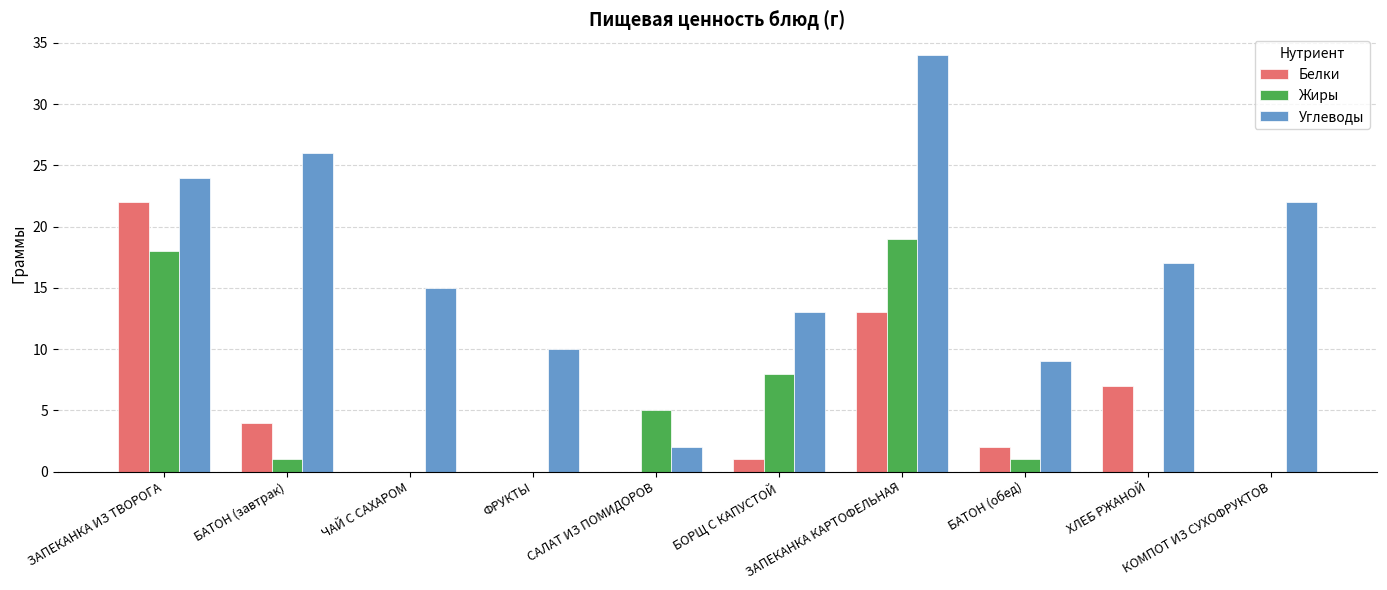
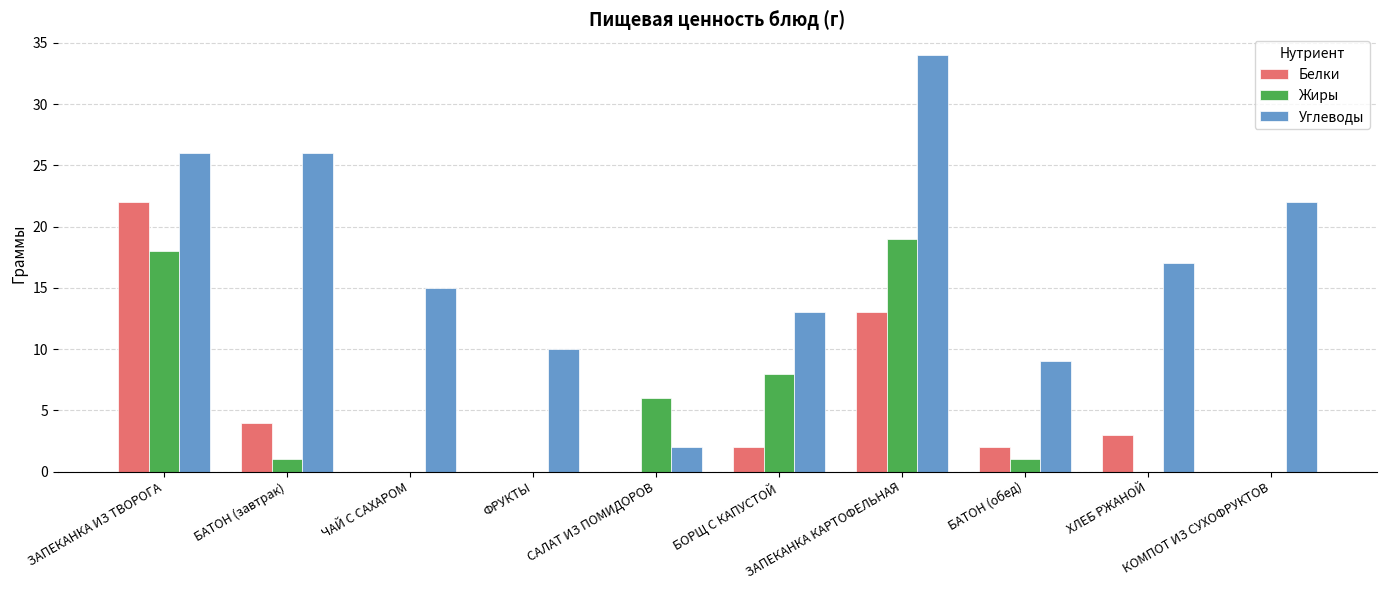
Углеводы, ЗАПЕКАНКА ИЗ ТВОРОГА: 24 -> 26
Жиры, САЛАТ ИЗ ПОМИДОРОВ: 5 -> 6
Белки, БОРЩ С КАПУСТОЙ: 1 -> 2
Белки, ХЛЕБ РЖАНОЙ: 7 -> 3
